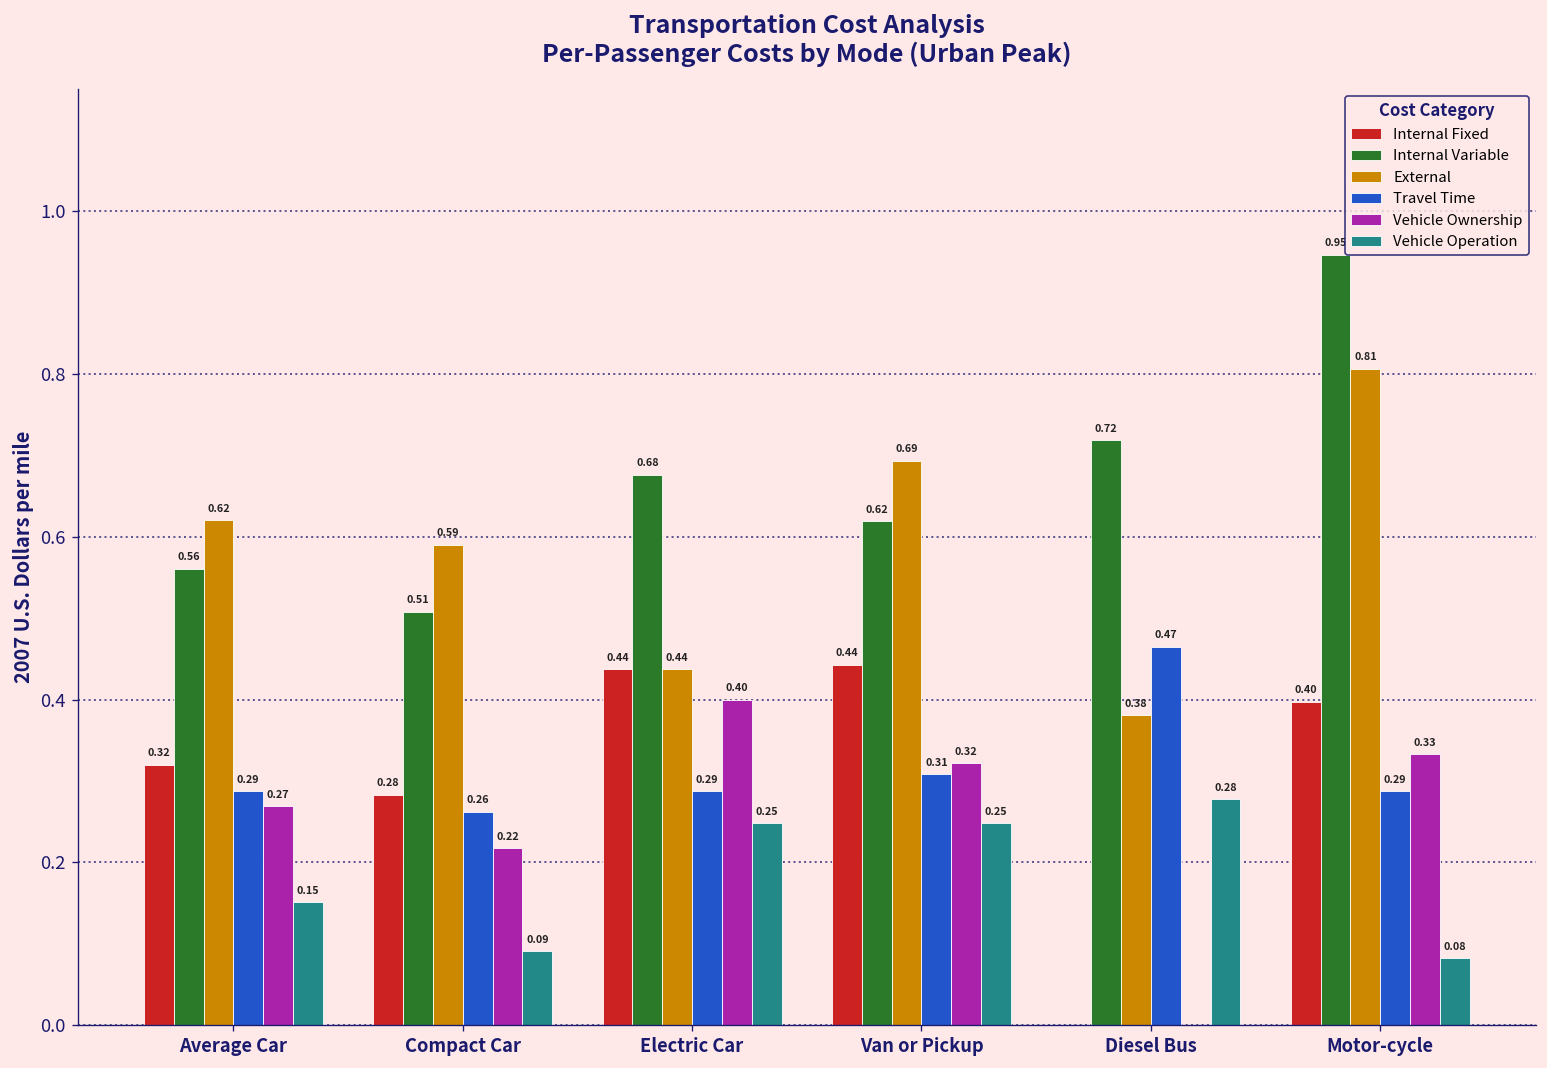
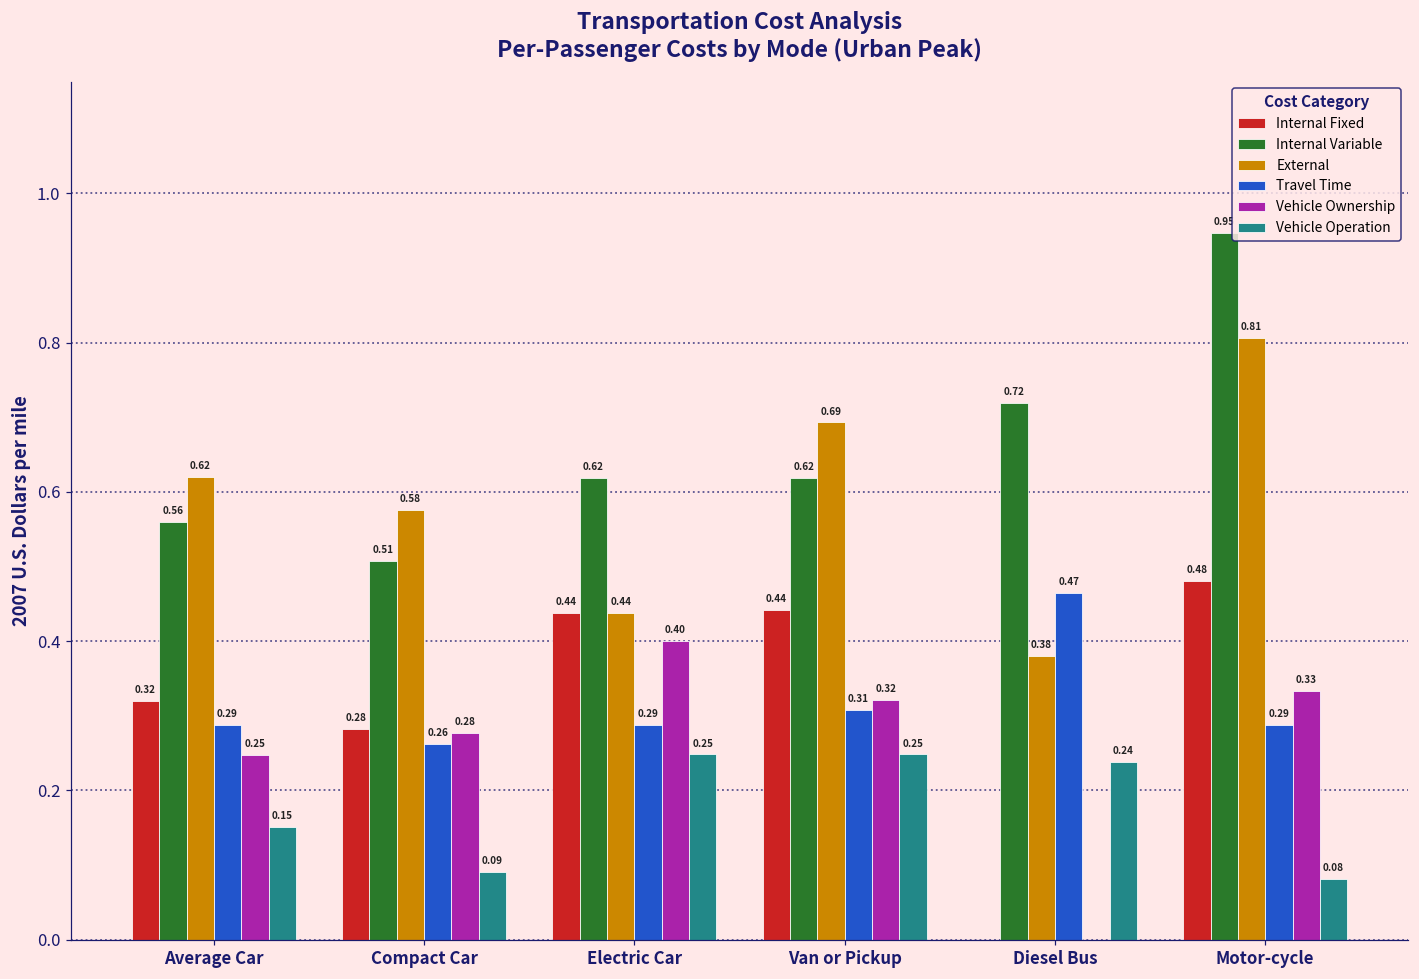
Vehicle Ownership, Average Car: 0.27 -> 0.25
External, Compact Car: 0.59 -> 0.58
Vehicle Ownership, Compact Car: 0.22 -> 0.28
Internal Variable, Electric Car: 0.68 -> 0.62
Vehicle Operation, Diesel Bus: 0.28 -> 0.24
Internal Fixed, Motor-cycle: 0.40 -> 0.48
